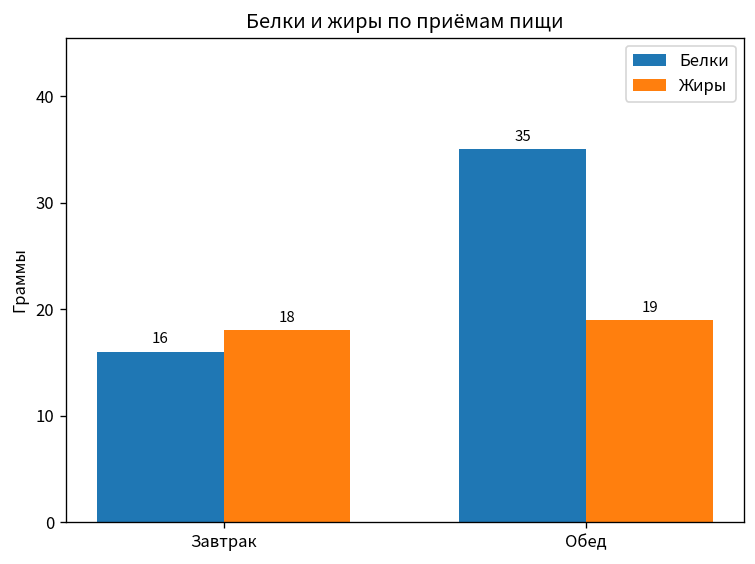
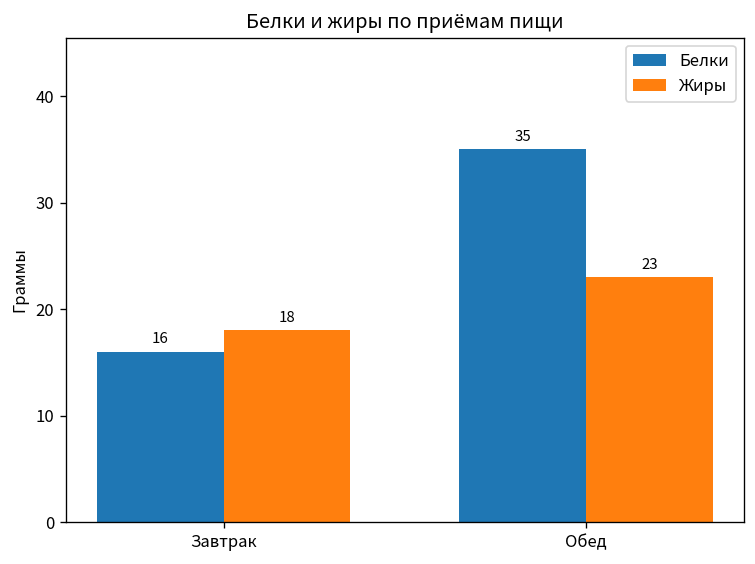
Жиры, Обед: 19 -> 23
